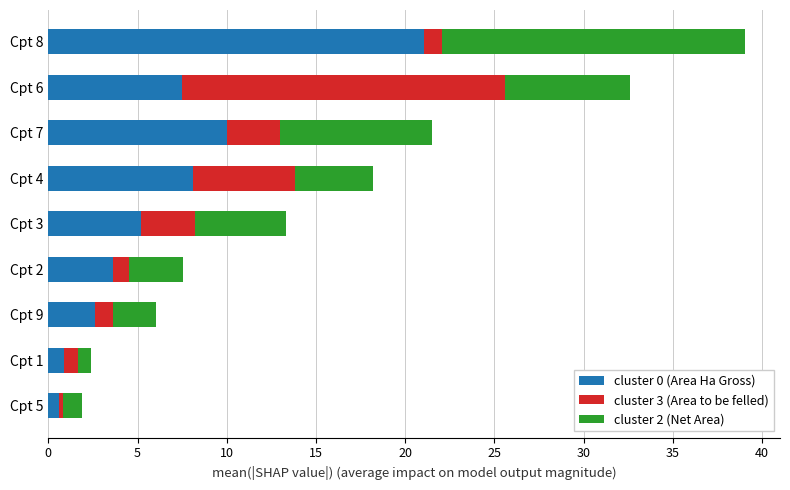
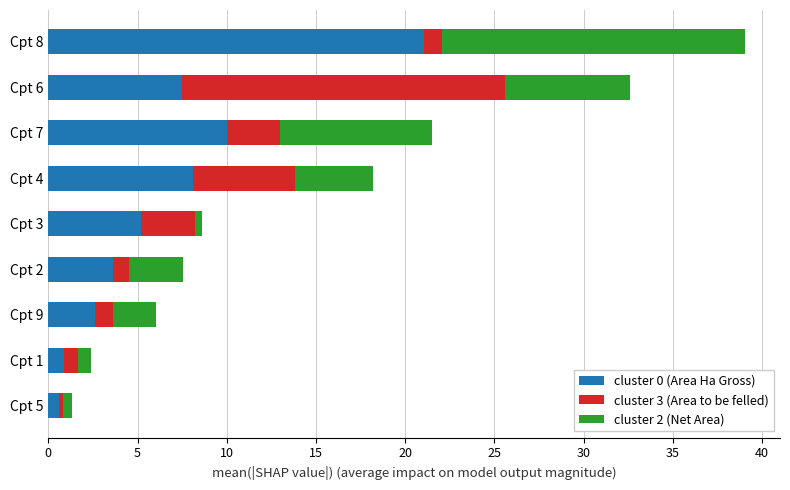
cluster 2 (Net Area), Cpt 3: 5.1 -> 0.4
cluster 2 (Net Area), Cpt 5: 1.1 -> 0.5
